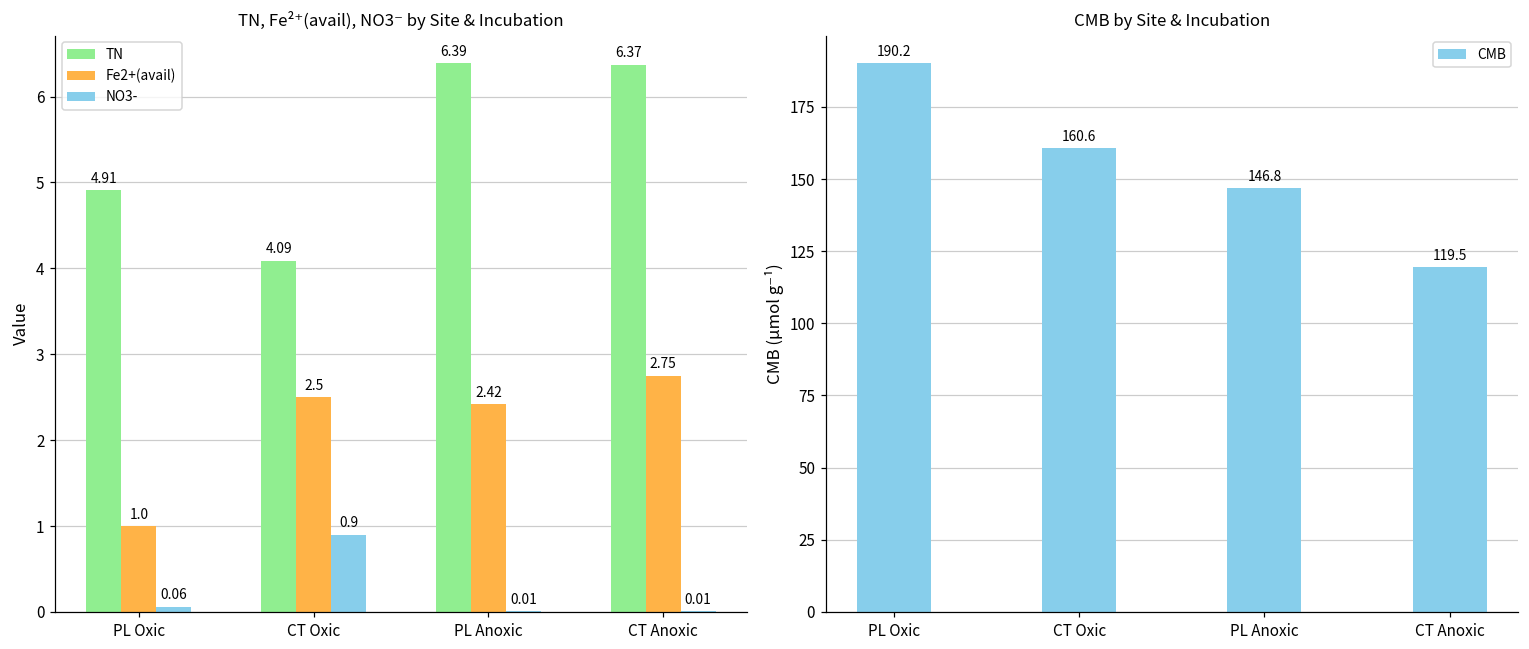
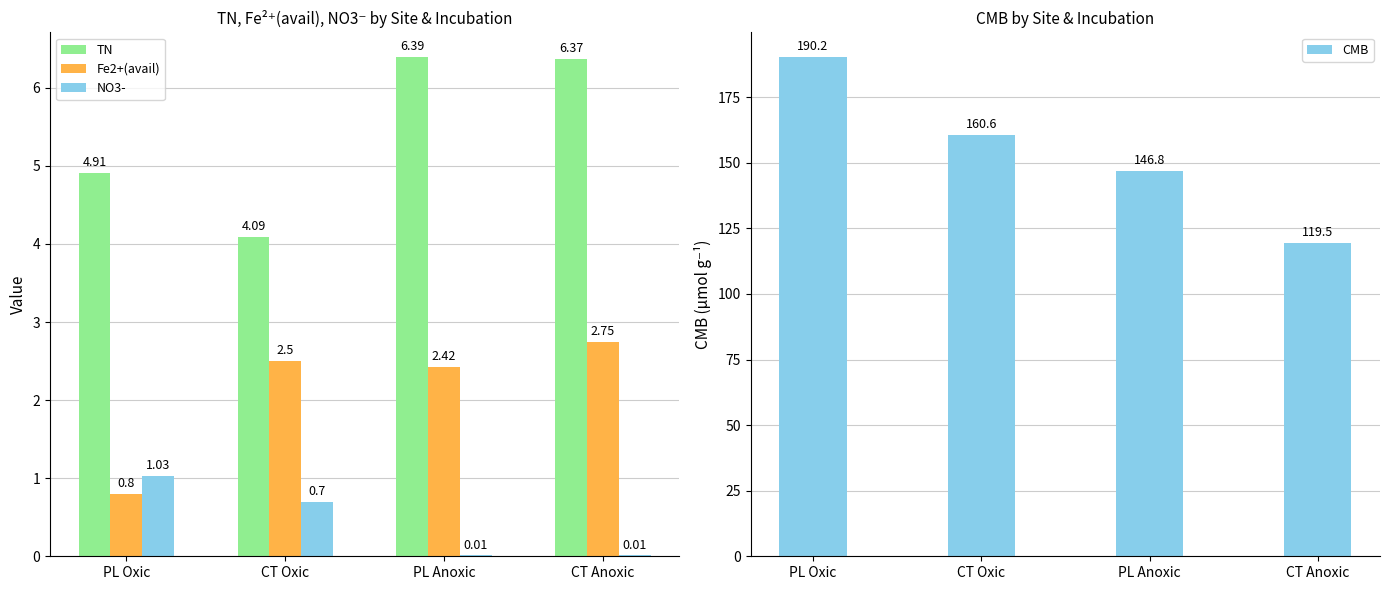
TN, Fe²⁺(avail), NO3⁻ by Site & Incubation, Fe2+(avail), PL Oxic: 1.0 -> 0.8
TN, Fe²⁺(avail), NO3⁻ by Site & Incubation, NO3-, PL Oxic: 0.06 -> 1.03
TN, Fe²⁺(avail), NO3⁻ by Site & Incubation, NO3-, CT Oxic: 0.9 -> 0.7
